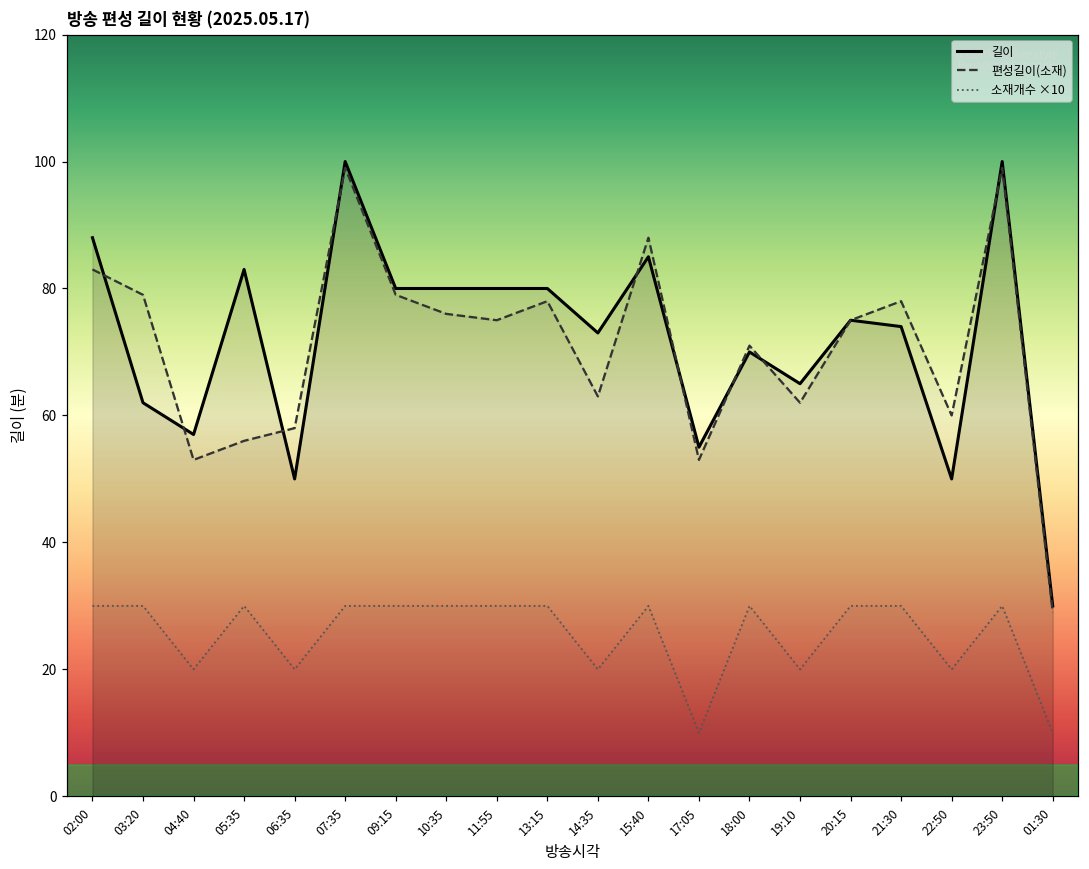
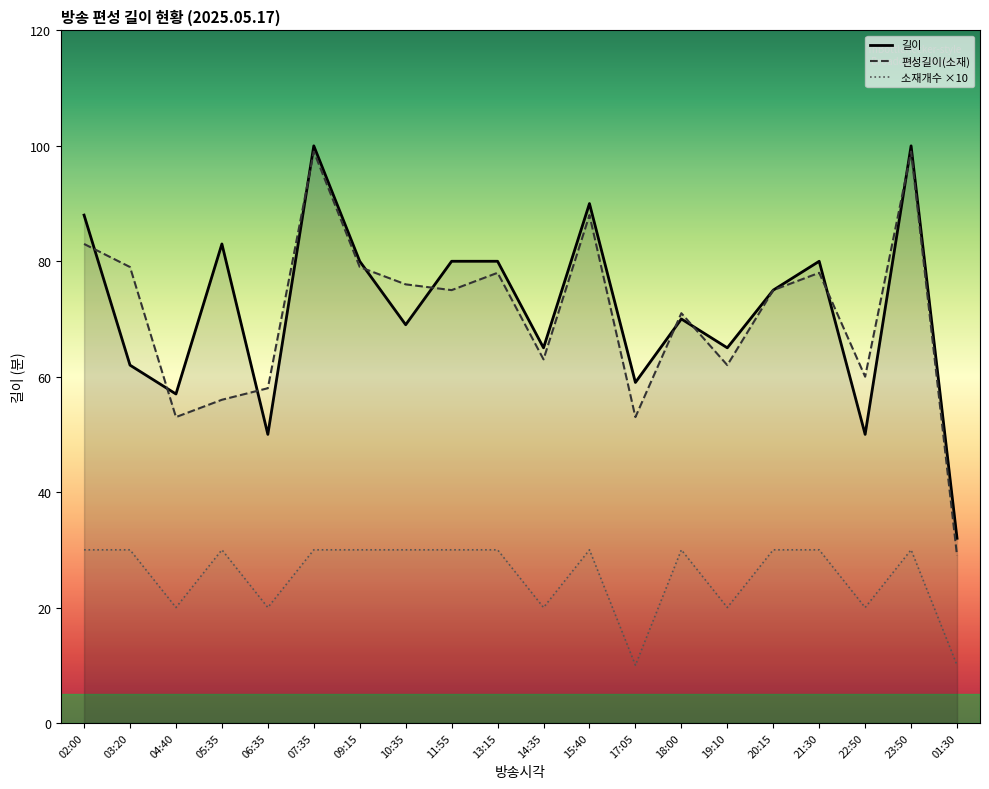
길이, 10:35: 80 -> 69
길이, 14:35: 73 -> 65
길이, 15:40: 85 -> 90
길이, 17:05: 55 -> 59
길이, 21:30: 74 -> 80
길이, 01:30: 30 -> 32
